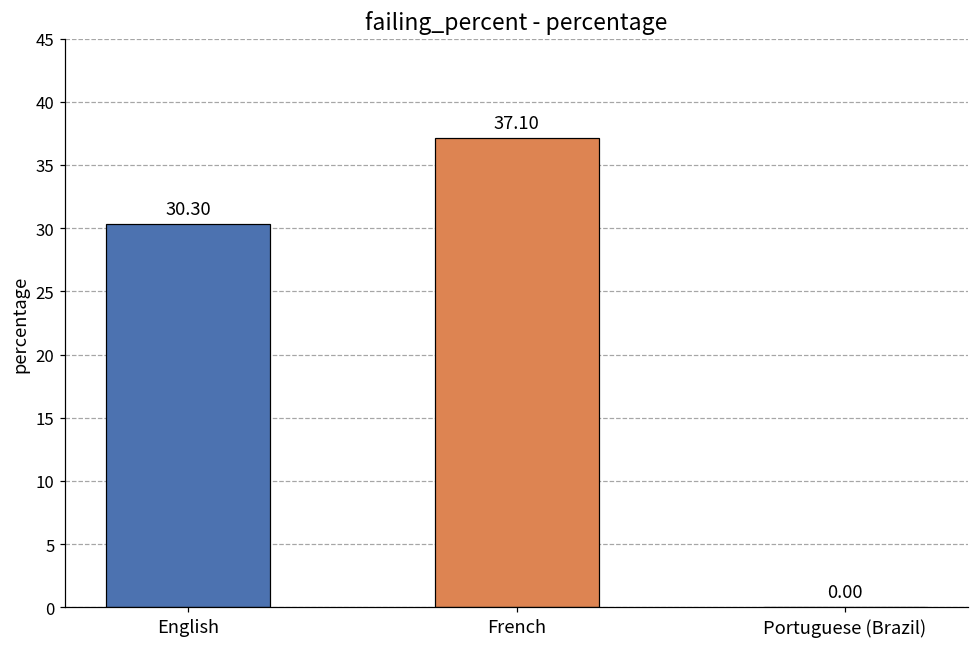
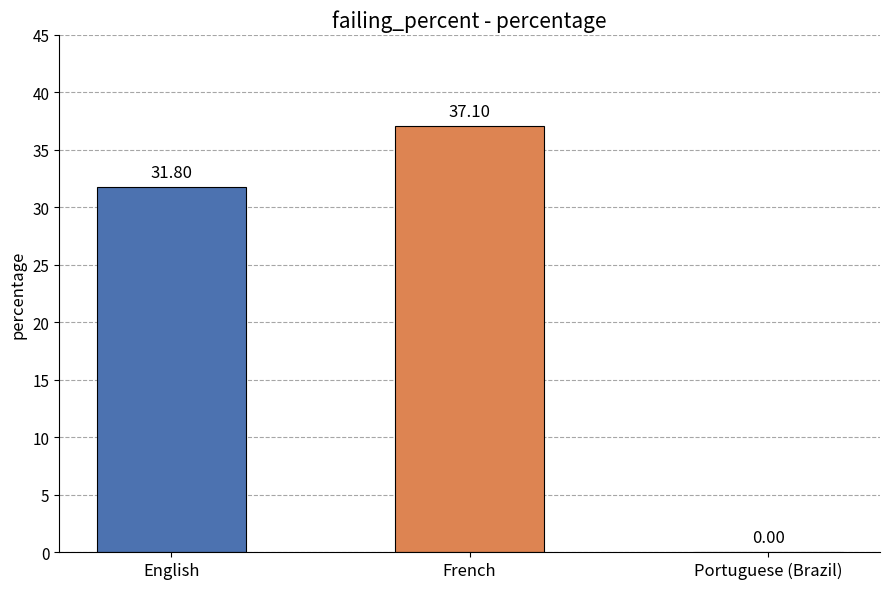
English: 30.30 -> 31.80
